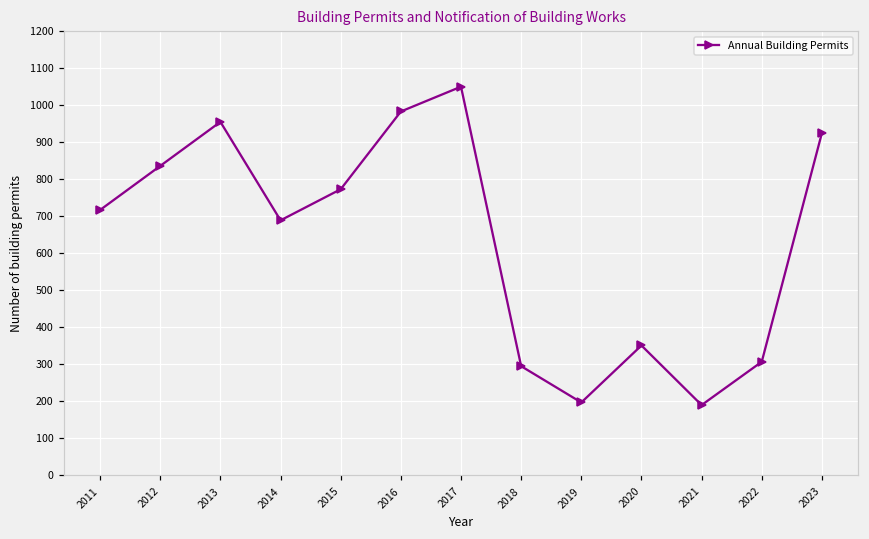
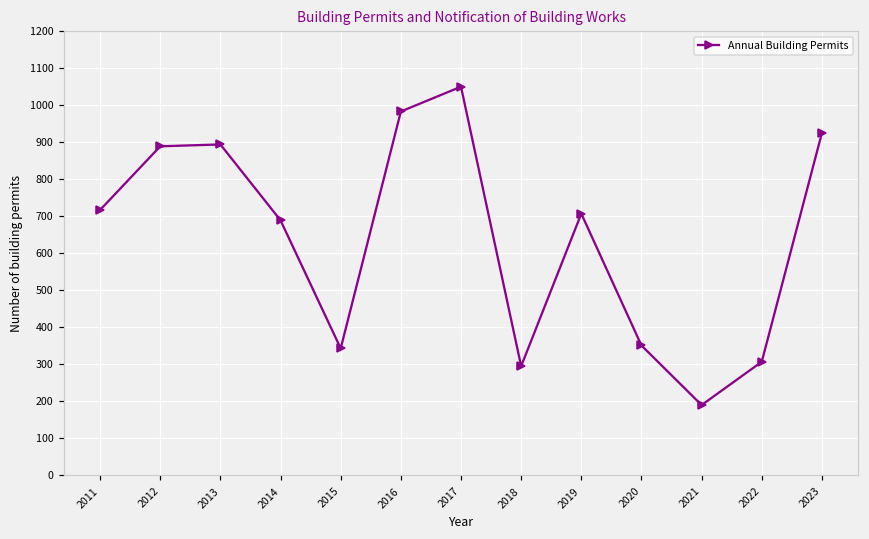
2012: 840 -> 890
2013: 960 -> 890
2015: 770 -> 340
2019: 200 -> 710
